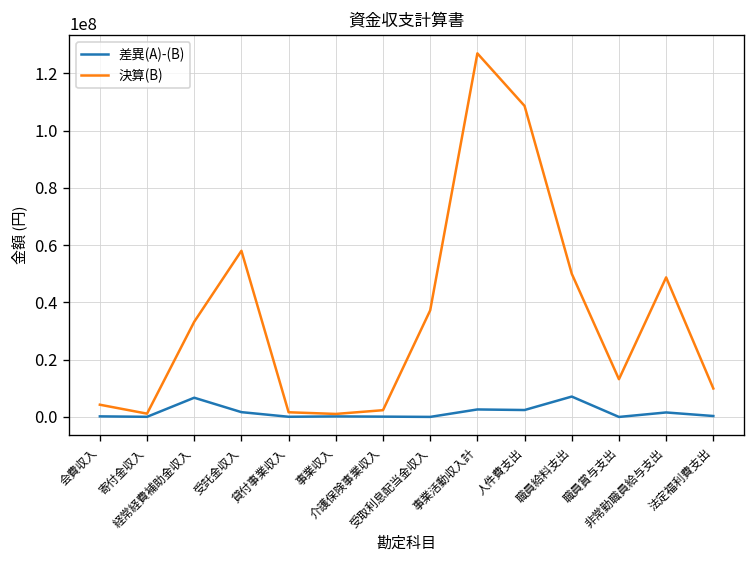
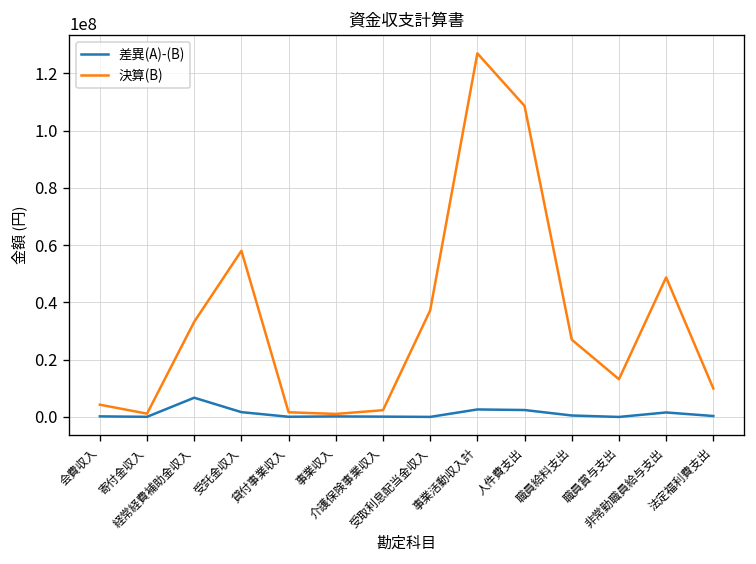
差異(A)-(B), 職員給料支出: 7000000 -> 1000000
決算(B), 職員給料支出: 50000000 -> 27000000
